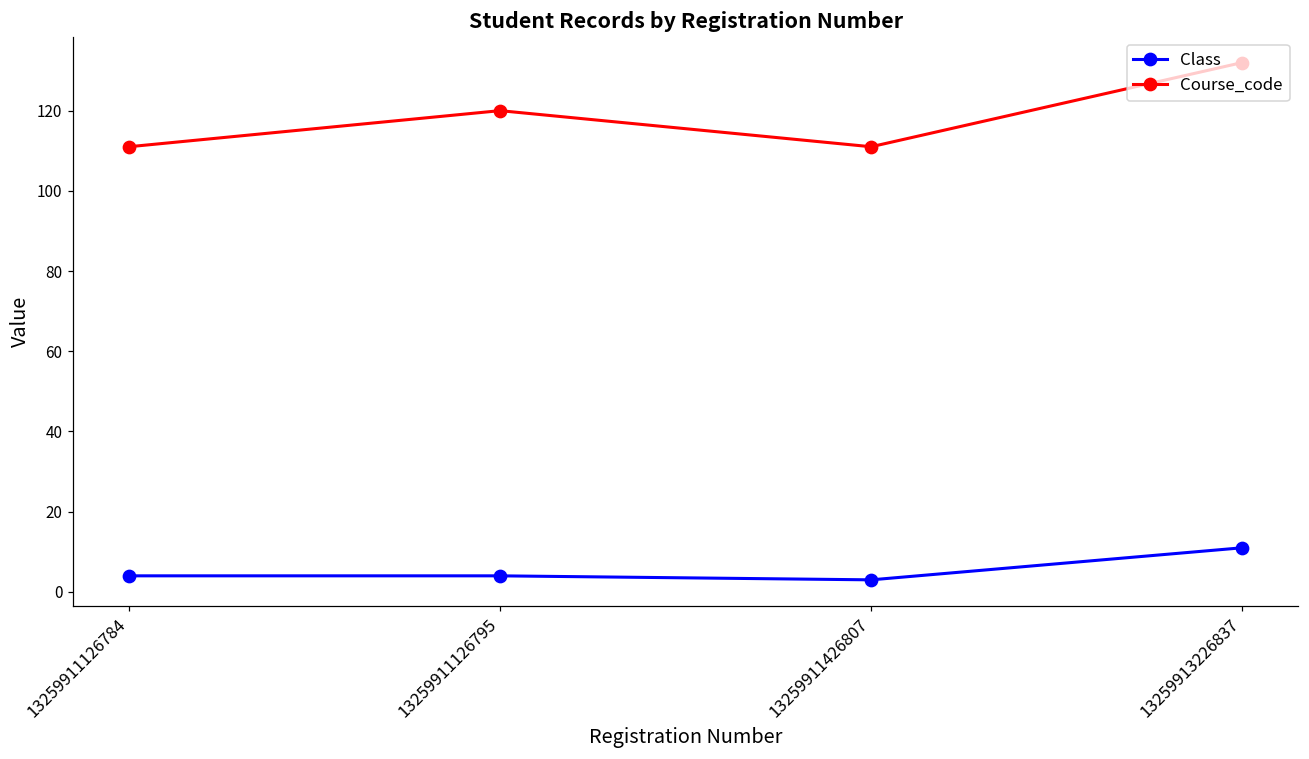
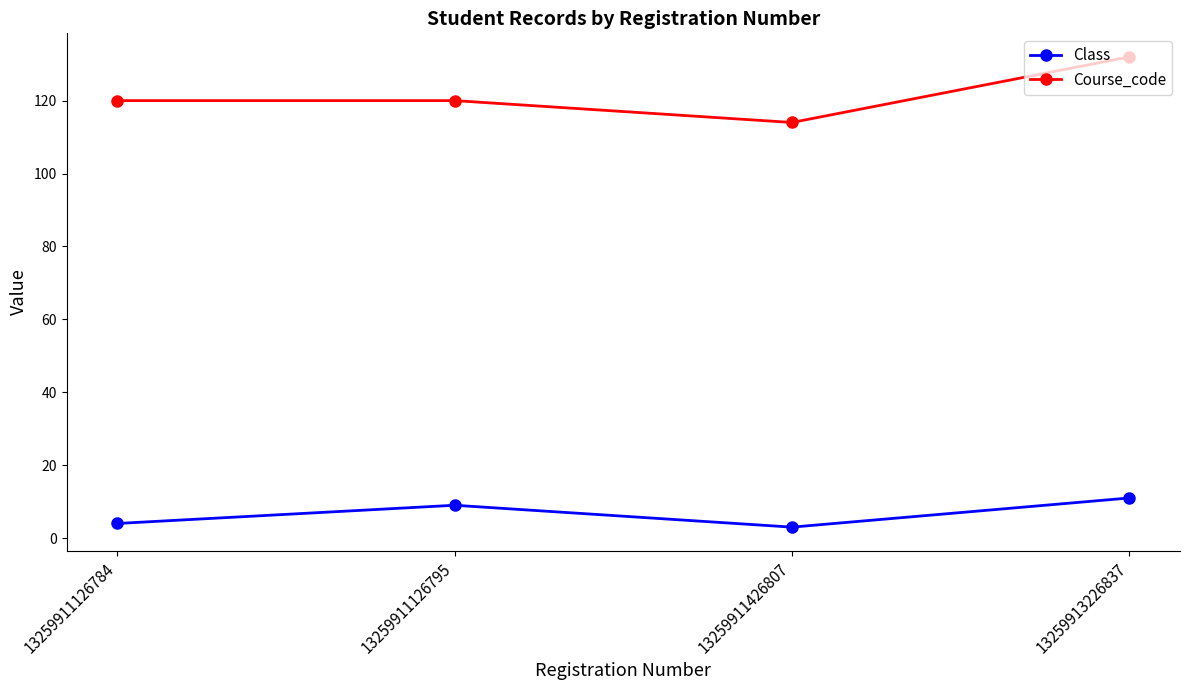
Course_code, 13259911126784: 111 -> 120
Class, 13259911126795: 4 -> 9
Course_code, 13259911426807: 111 -> 114
